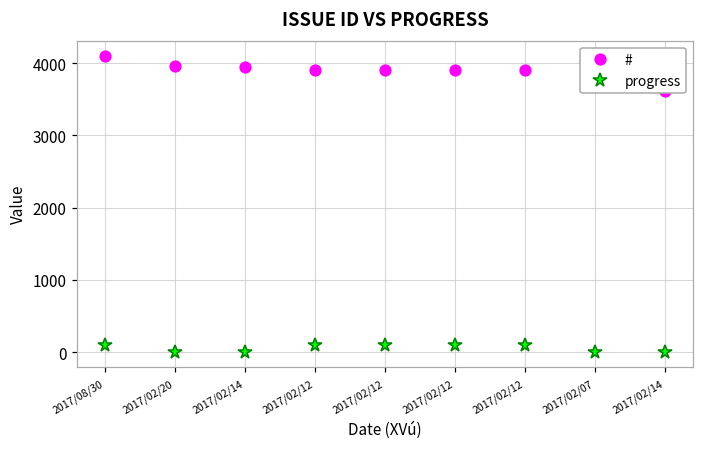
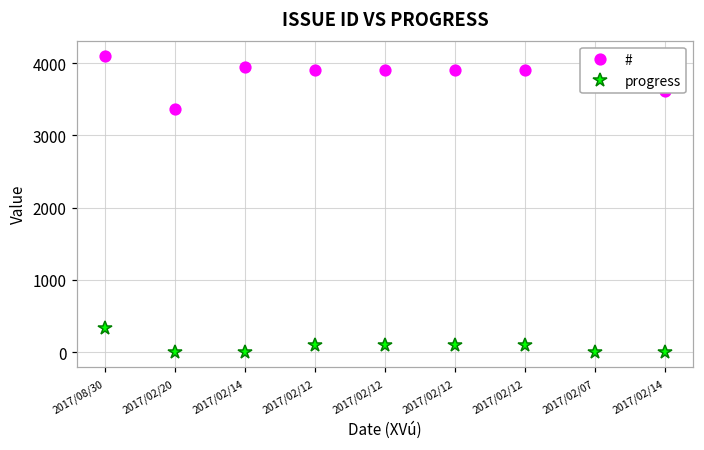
progress, 2017/08/30: 100 -> 300
#, 2017/02/20: 4000 -> 3400
